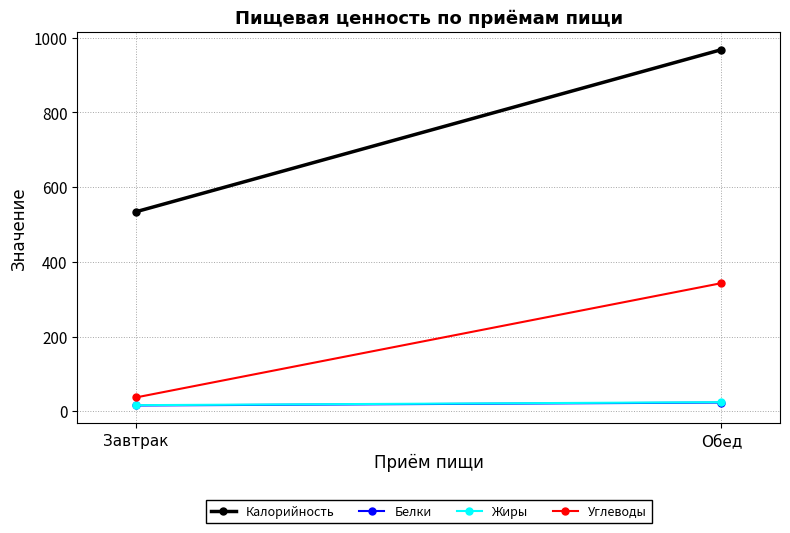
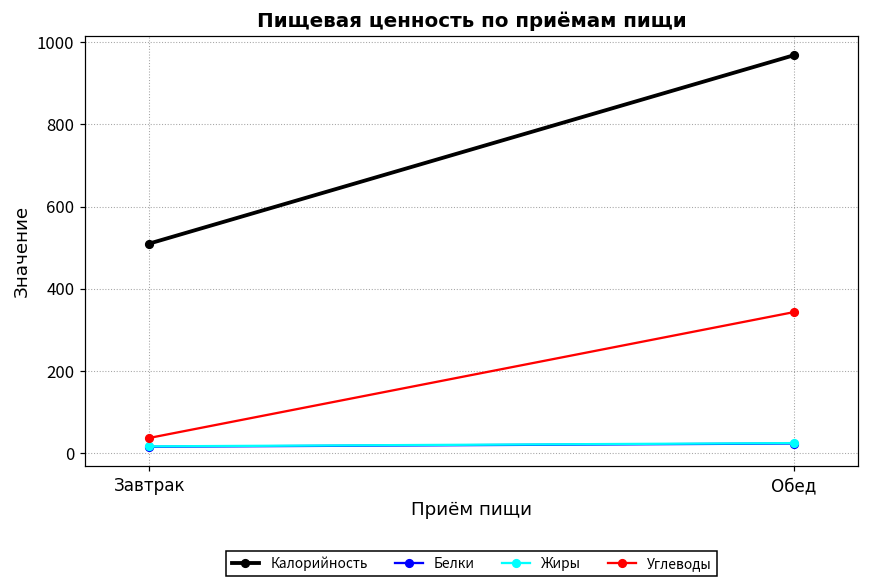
Калорийность, Завтрак: 530 -> 510
